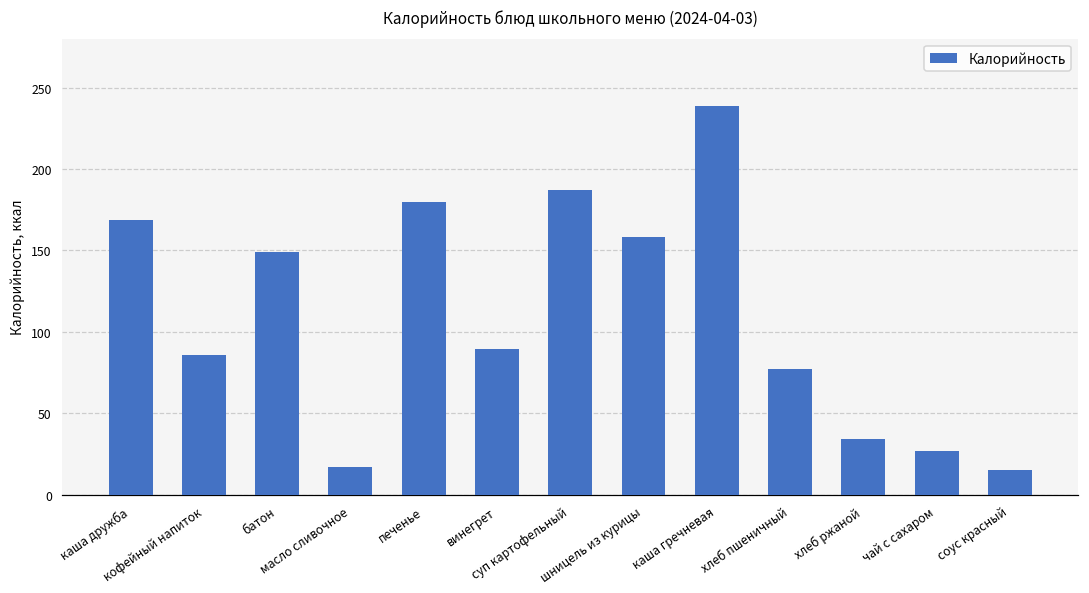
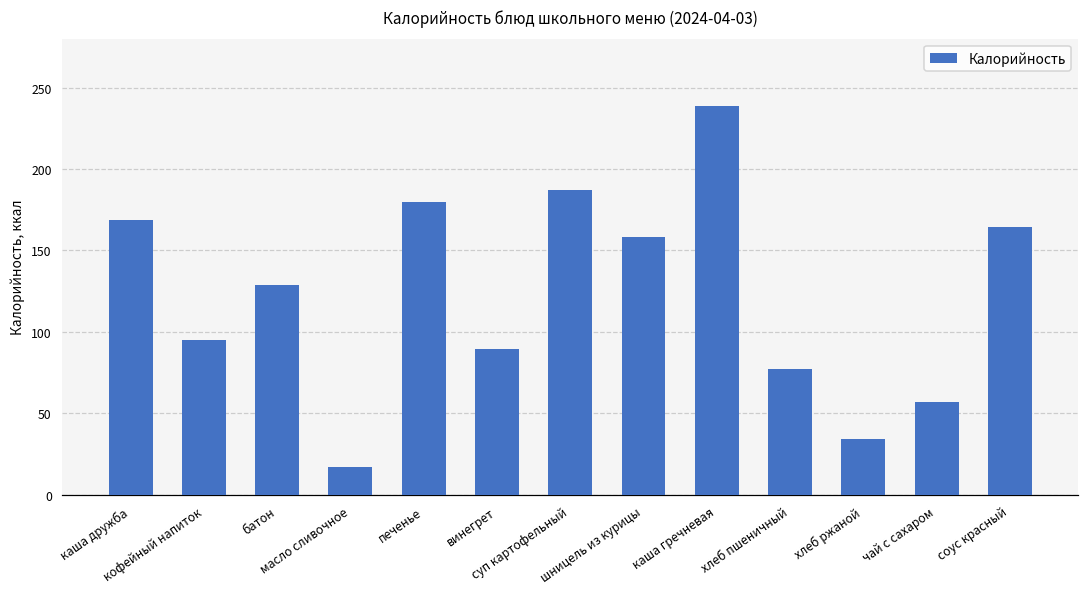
кофейный напиток: 86 -> 95
батон: 149 -> 129
чай с сахаром: 27 -> 57
соус красный: 15 -> 164
